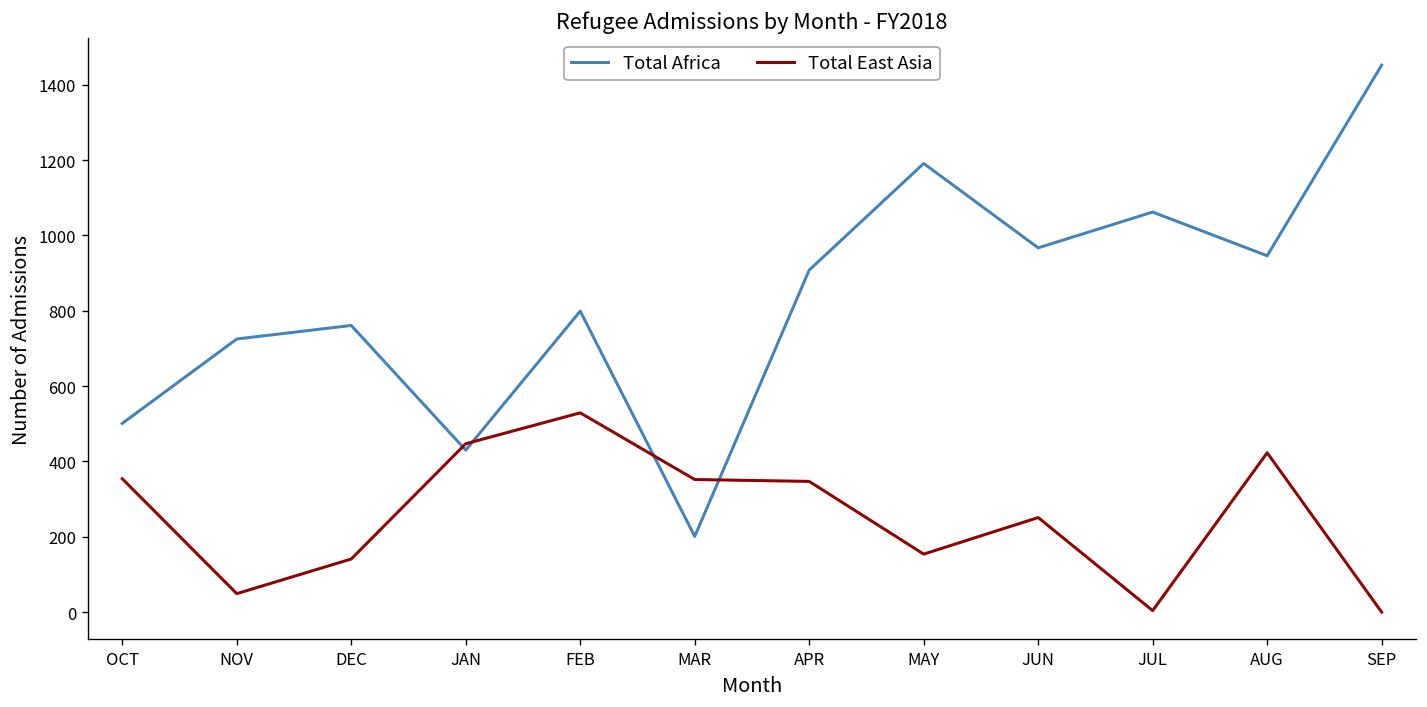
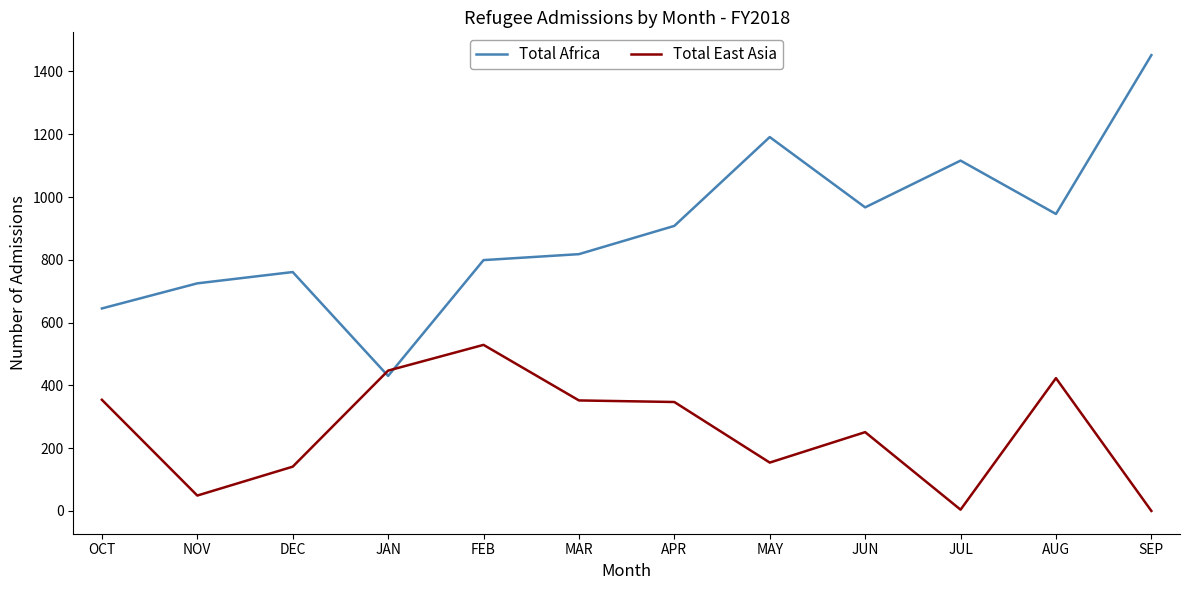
Total Africa, OCT: 500 -> 650
Total Africa, MAR: 200 -> 820
Total Africa, JUL: 1060 -> 1120
